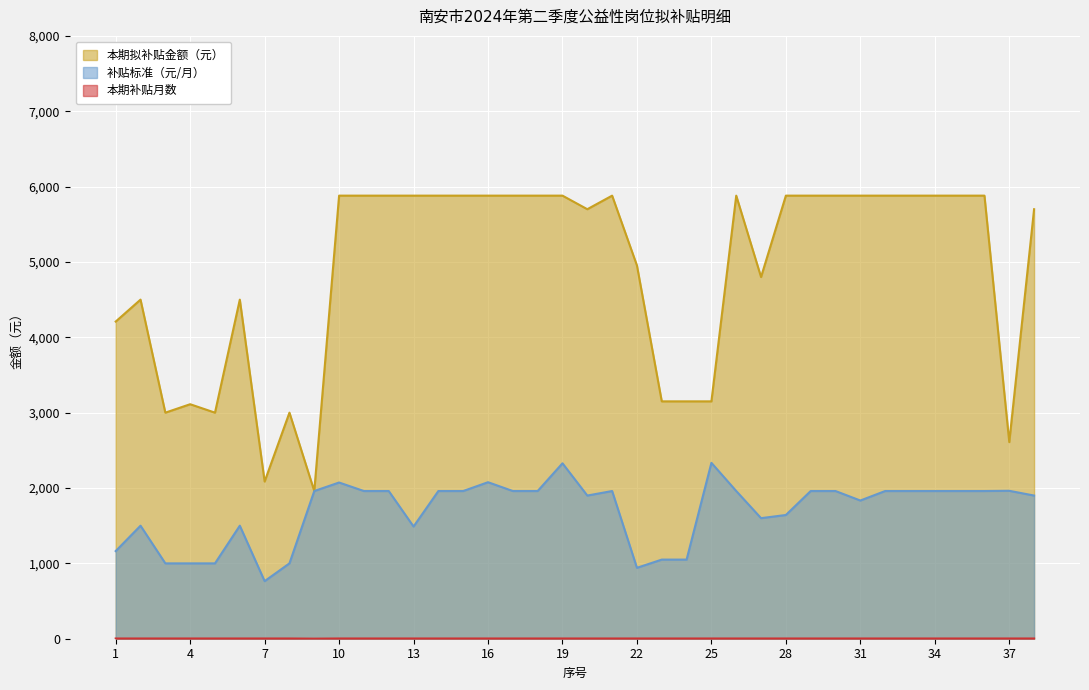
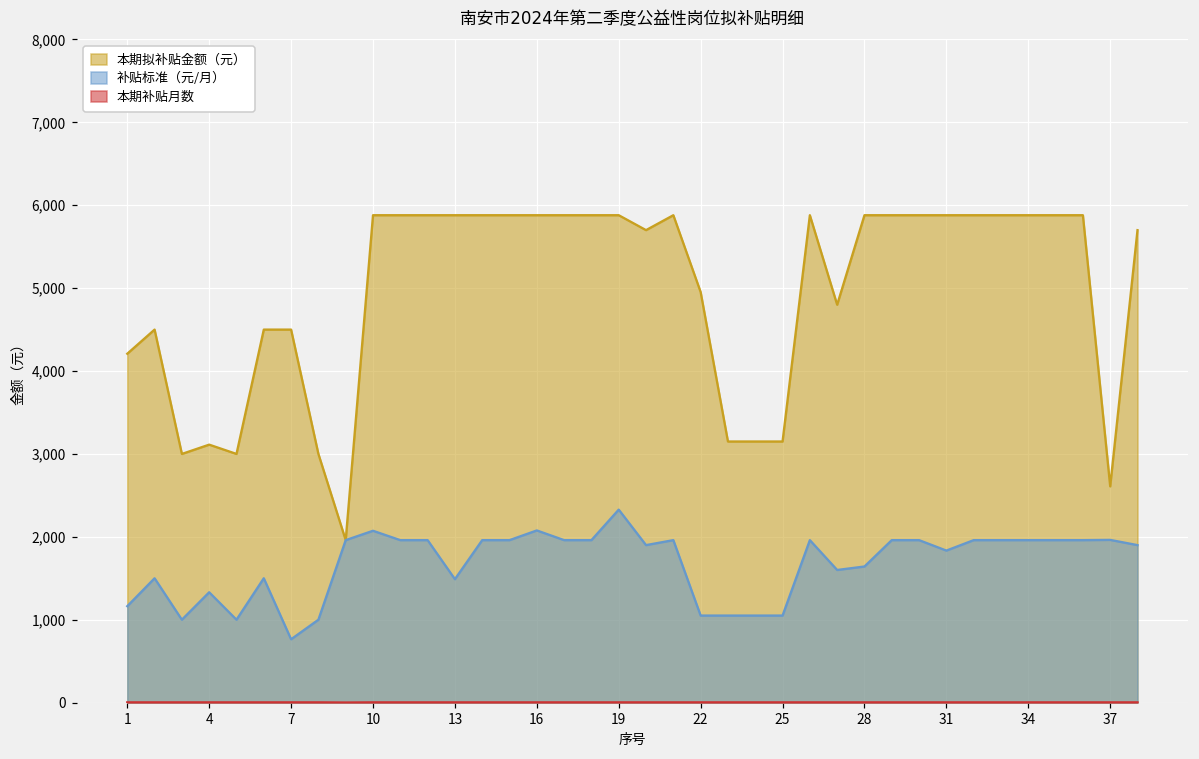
补贴标准（元/月）, 4: 1,000 -> 1,300
本期拟补贴金额（元）, 7: 2,100 -> 4,500
补贴标准（元/月）, 22: 900 -> 1,100
补贴标准（元/月）, 25: 2,300 -> 1,100
